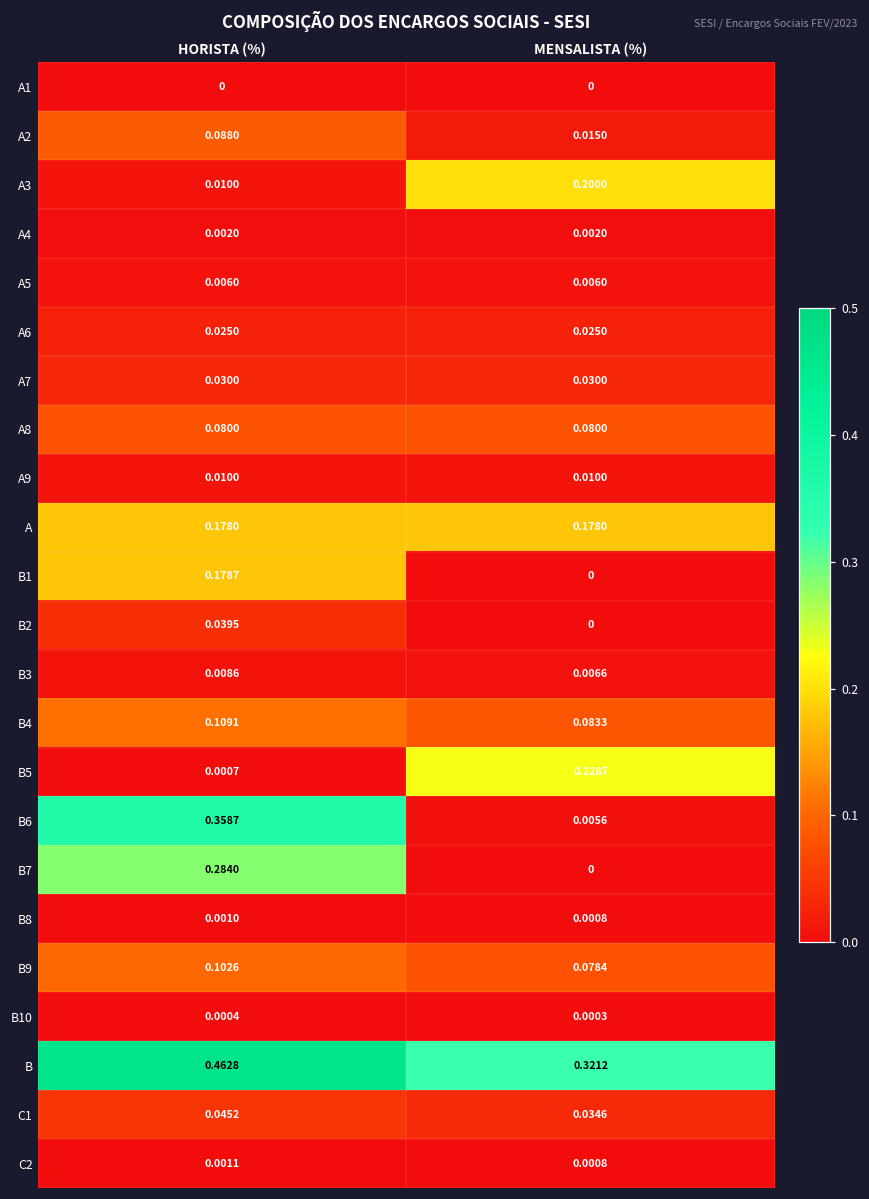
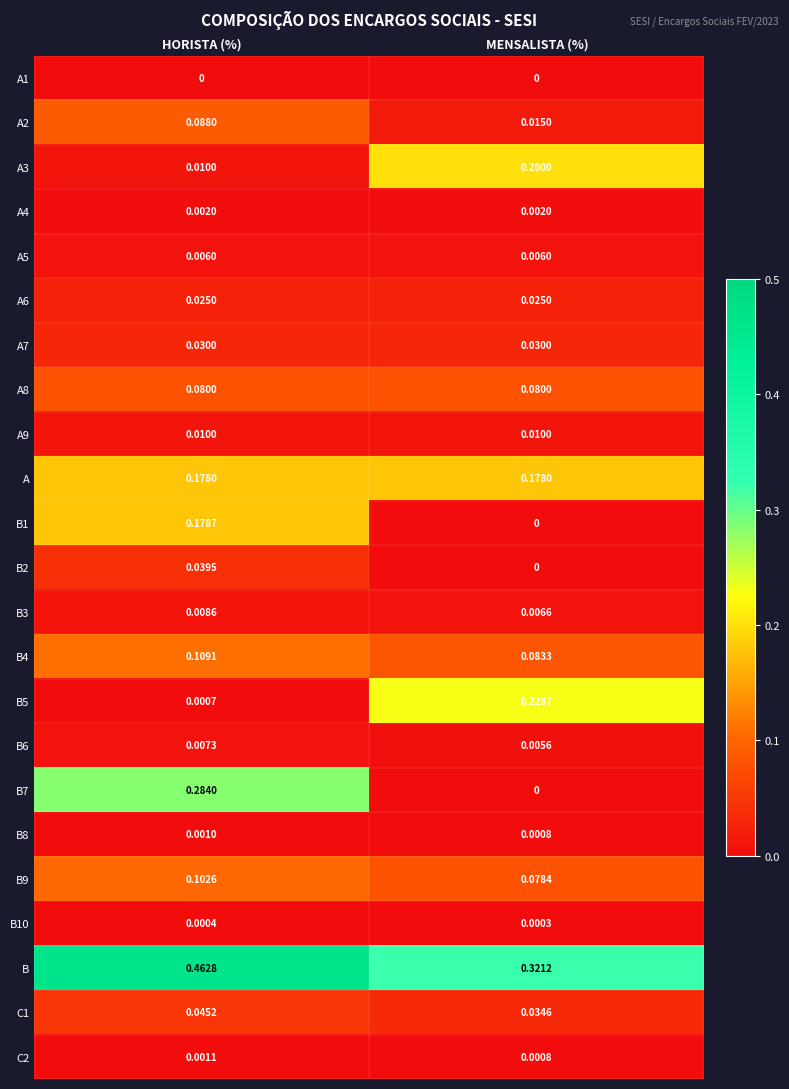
B6, HORISTA (%): 0.3587 -> 0.0073
